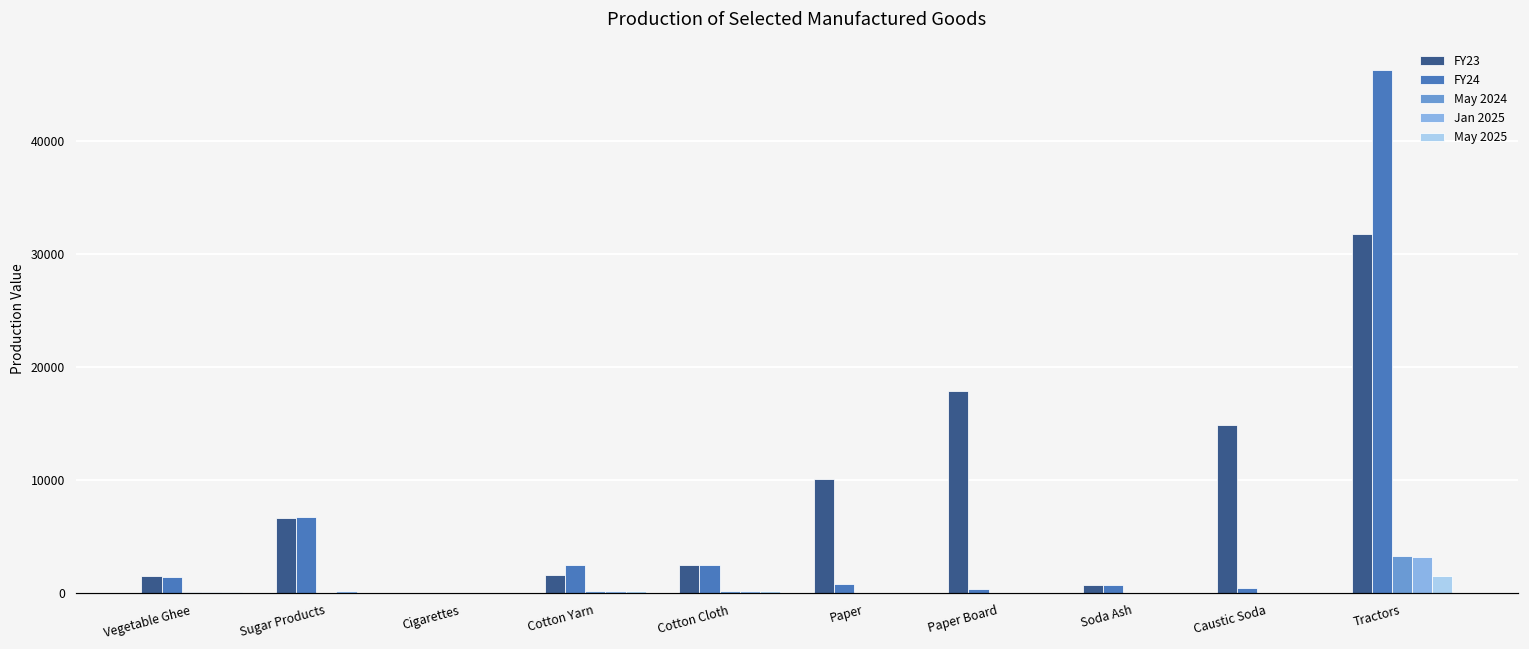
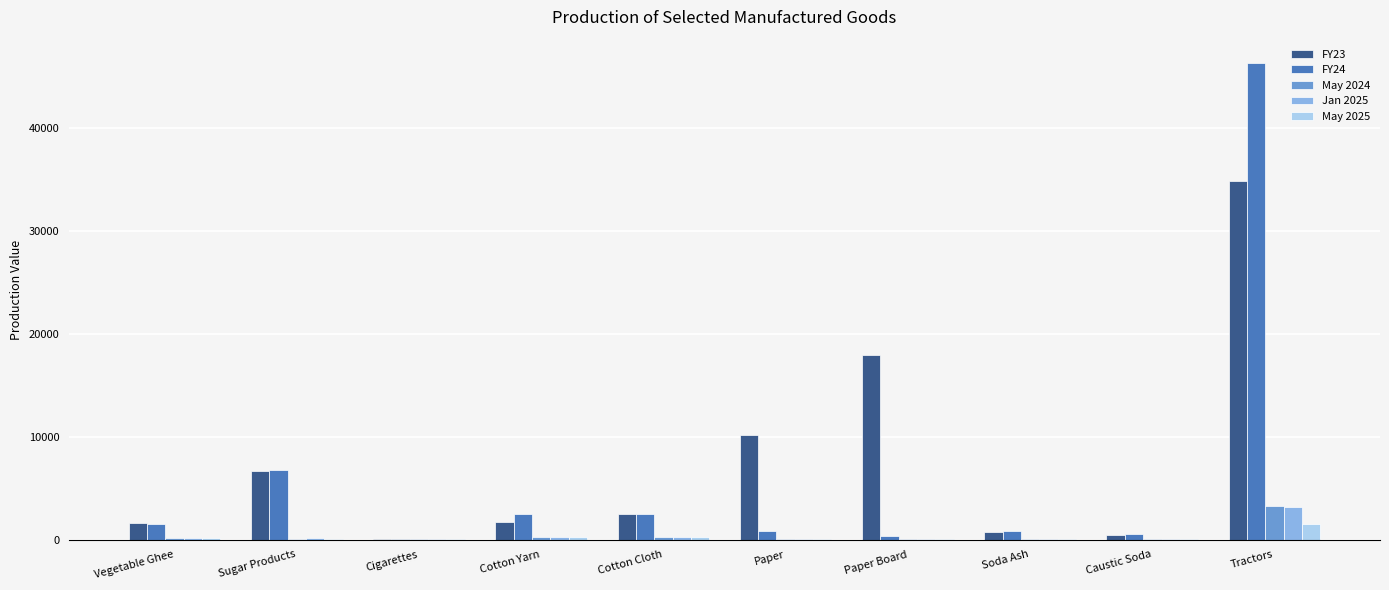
FY23, Caustic Soda: 14900 -> 500
FY23, Tractors: 31800 -> 34800
